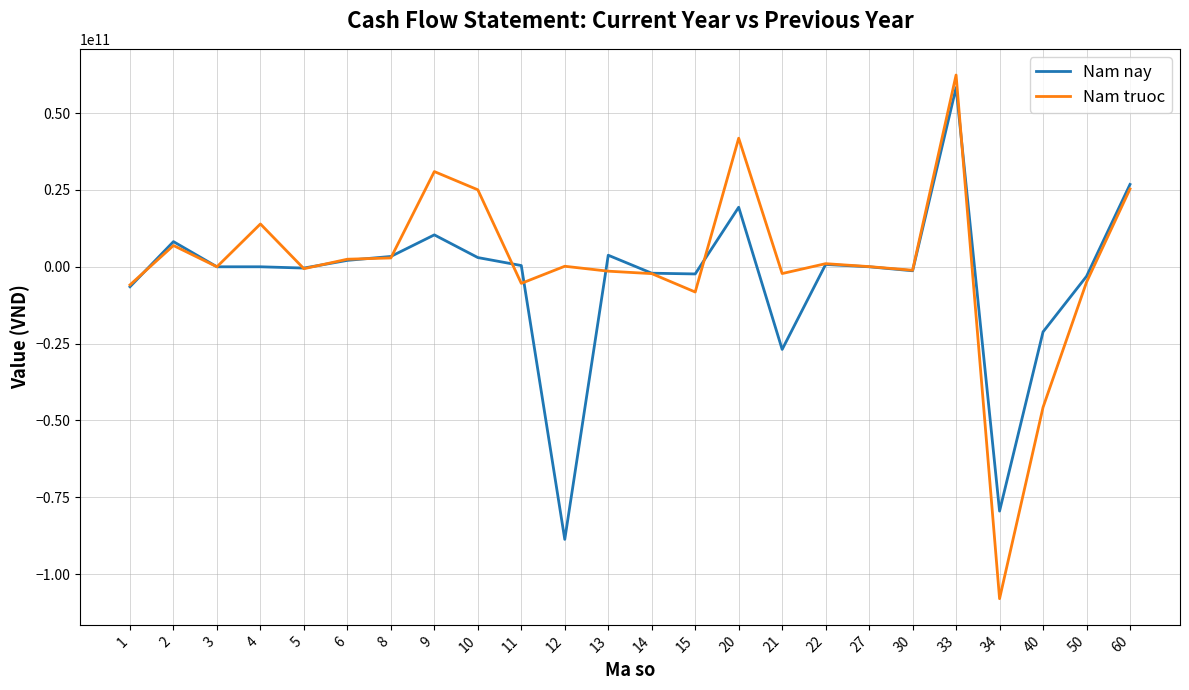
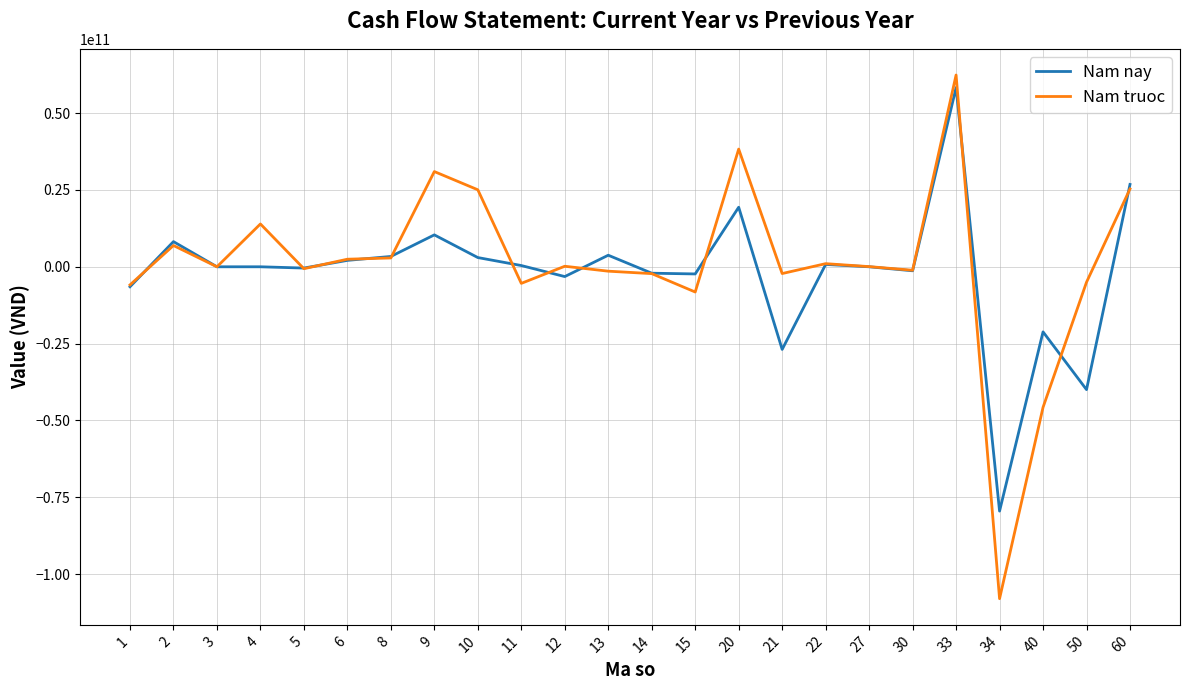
Nam nay, 12: -89000000000 -> -3000000000
Nam truoc, 20: 42000000000 -> 38000000000
Nam nay, 50: -3000000000 -> -40000000000
